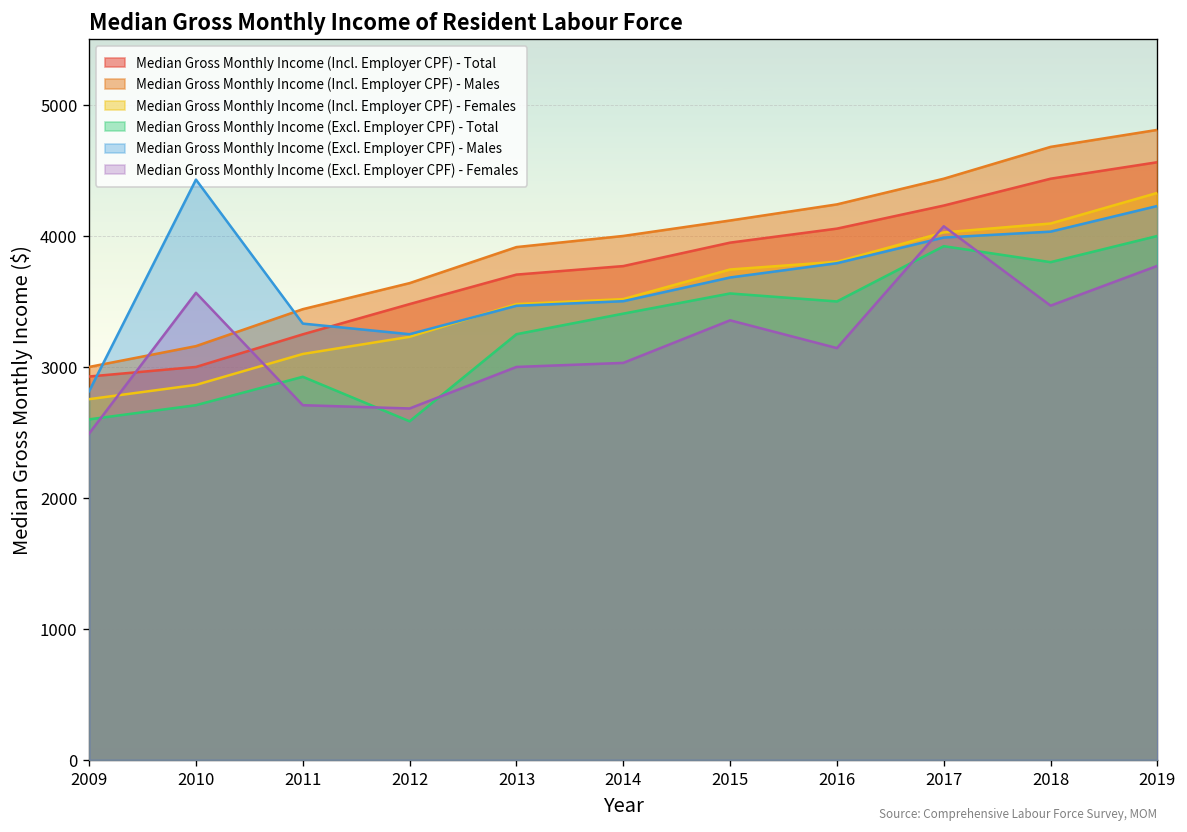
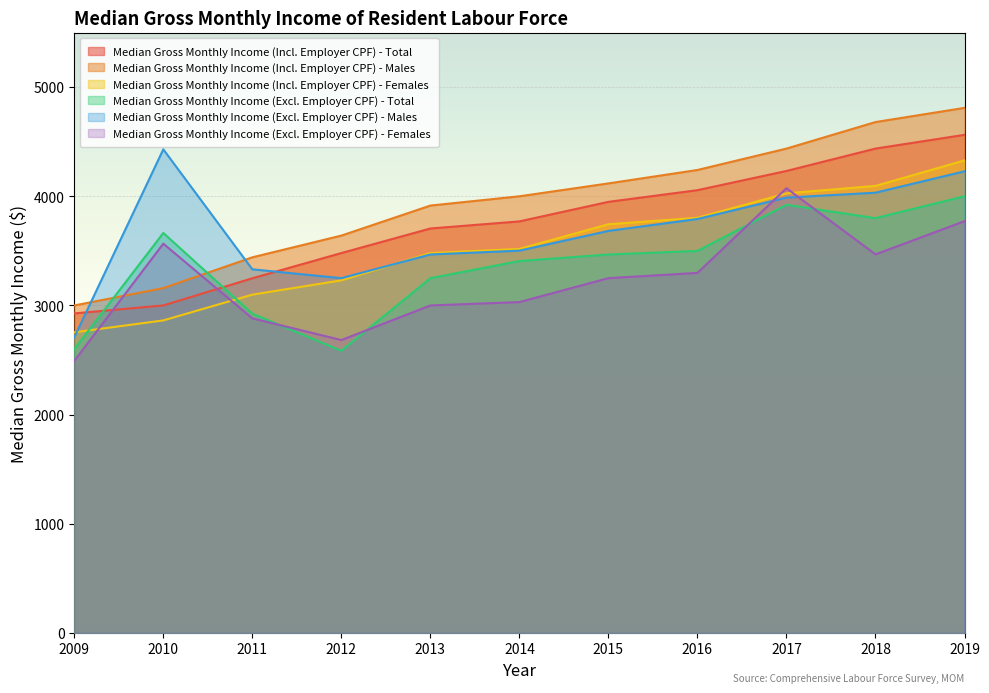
Median Gross Monthly Income (Excl. Employer CPF) - Males, 2009: 2820 -> 2710
Median Gross Monthly Income (Excl. Employer CPF) - Total, 2010: 2710 -> 3660
Median Gross Monthly Income (Excl. Employer CPF) - Females, 2011: 2710 -> 2880
Median Gross Monthly Income (Excl. Employer CPF) - Total, 2015: 3560 -> 3470
Median Gross Monthly Income (Excl. Employer CPF) - Females, 2015: 3360 -> 3250
Median Gross Monthly Income (Excl. Employer CPF) - Females, 2016: 3140 -> 3300
